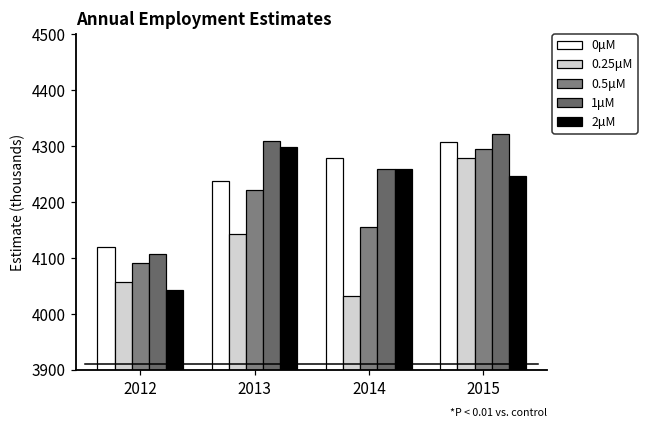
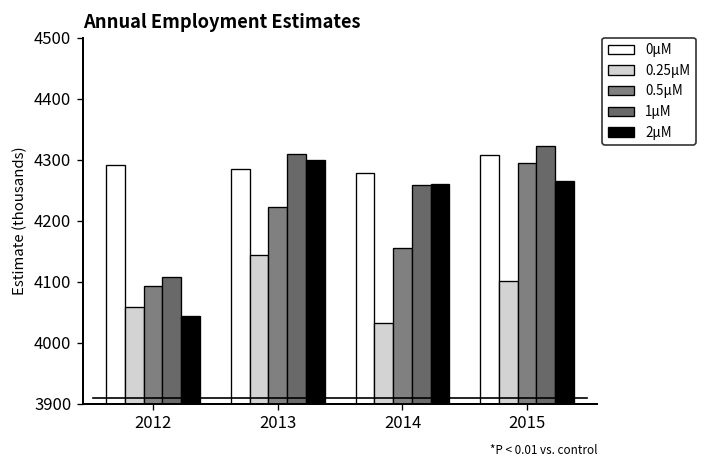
0μM, 2012: 4120 -> 4290
0μM, 2013: 4240 -> 4280
0.25μM, 2015: 4280 -> 4100
2μM, 2015: 4250 -> 4270
